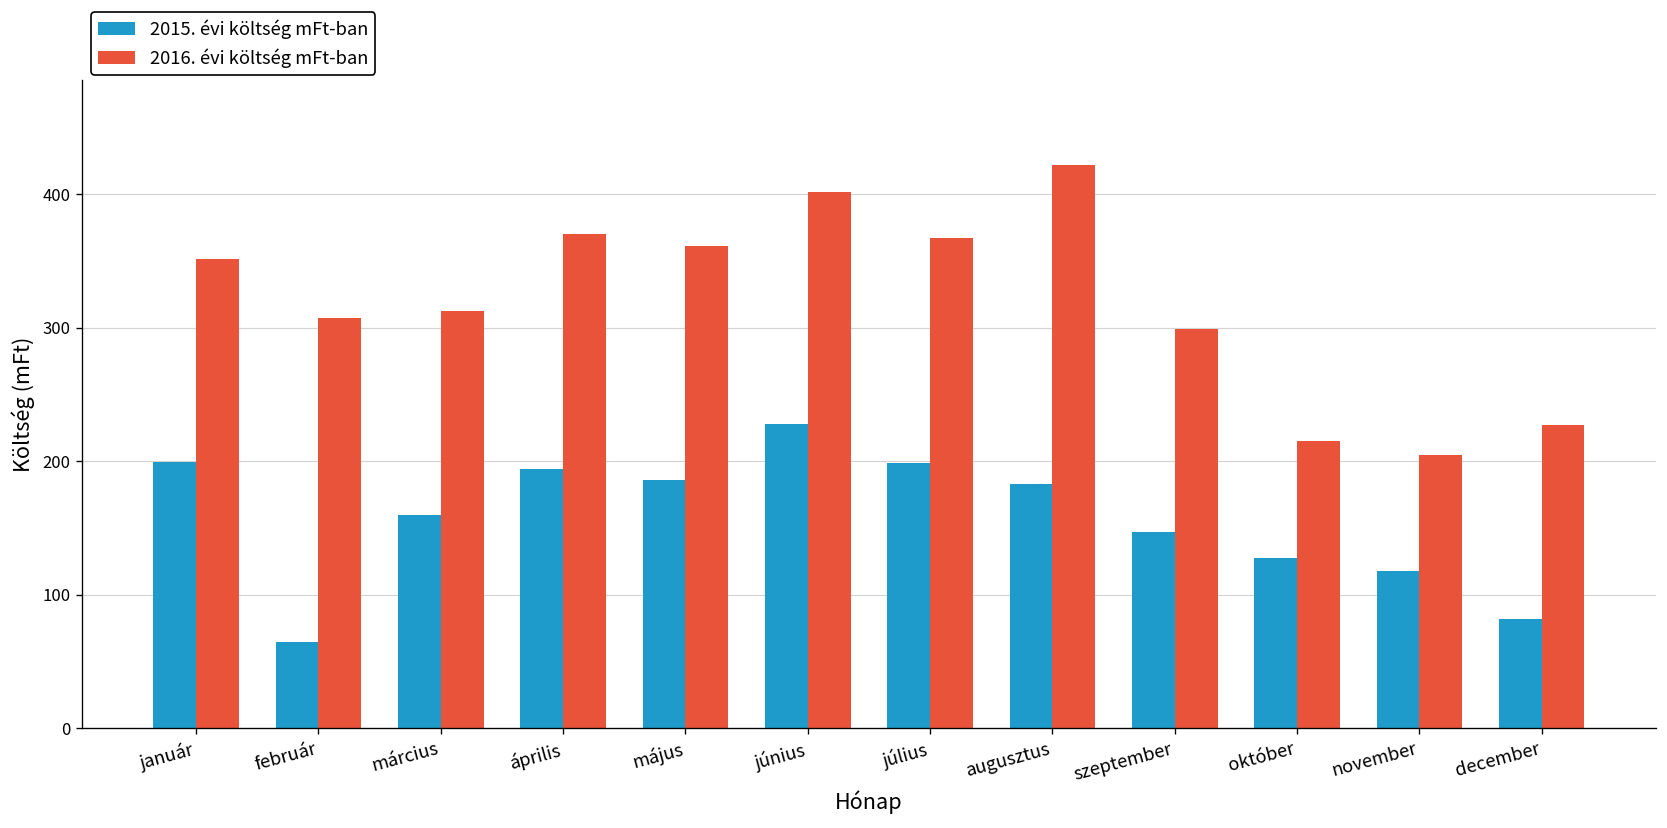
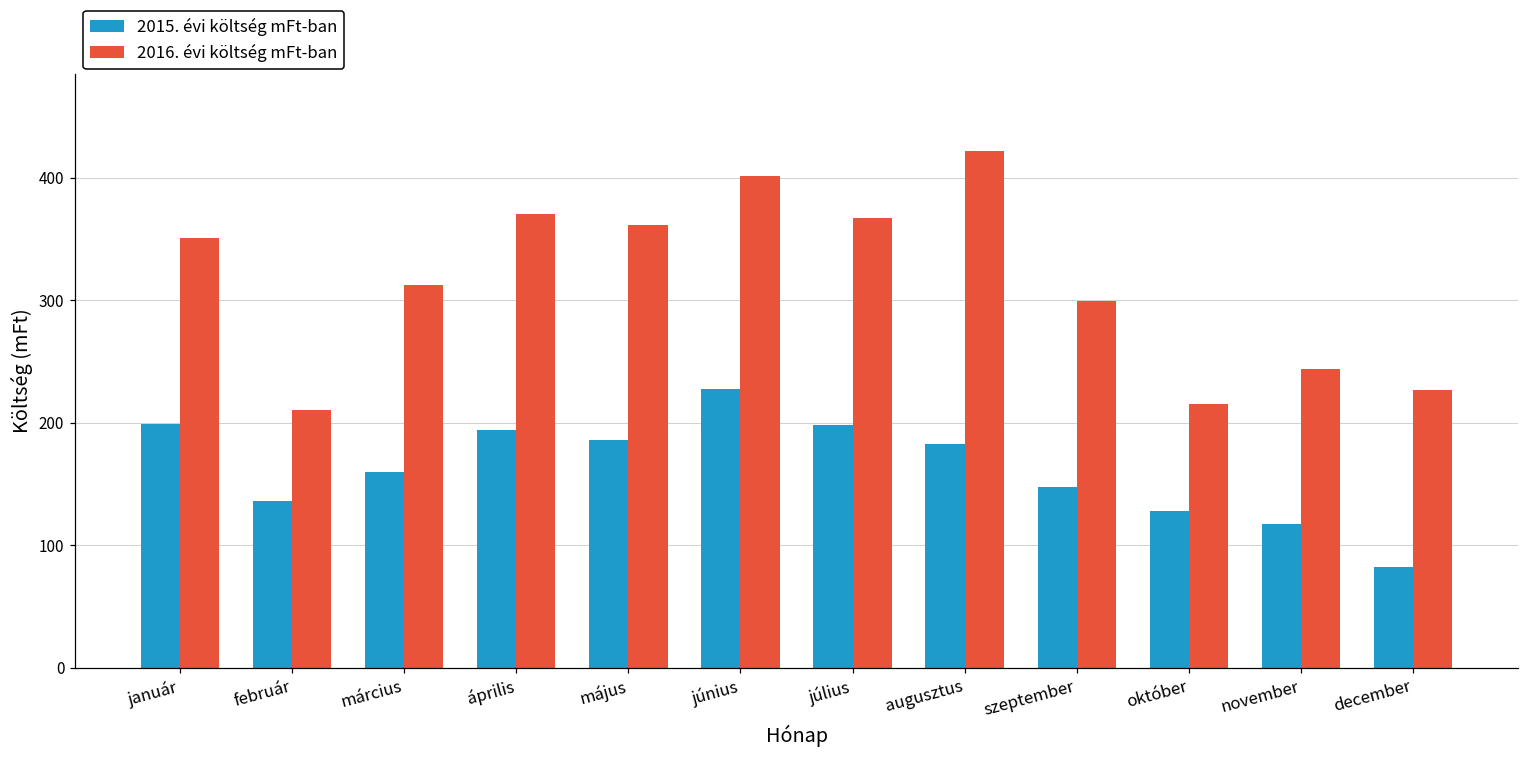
2015. évi költség mFt-ban, február: 65 -> 136
2016. évi költség mFt-ban, február: 307 -> 210
2016. évi költség mFt-ban, november: 204 -> 244
